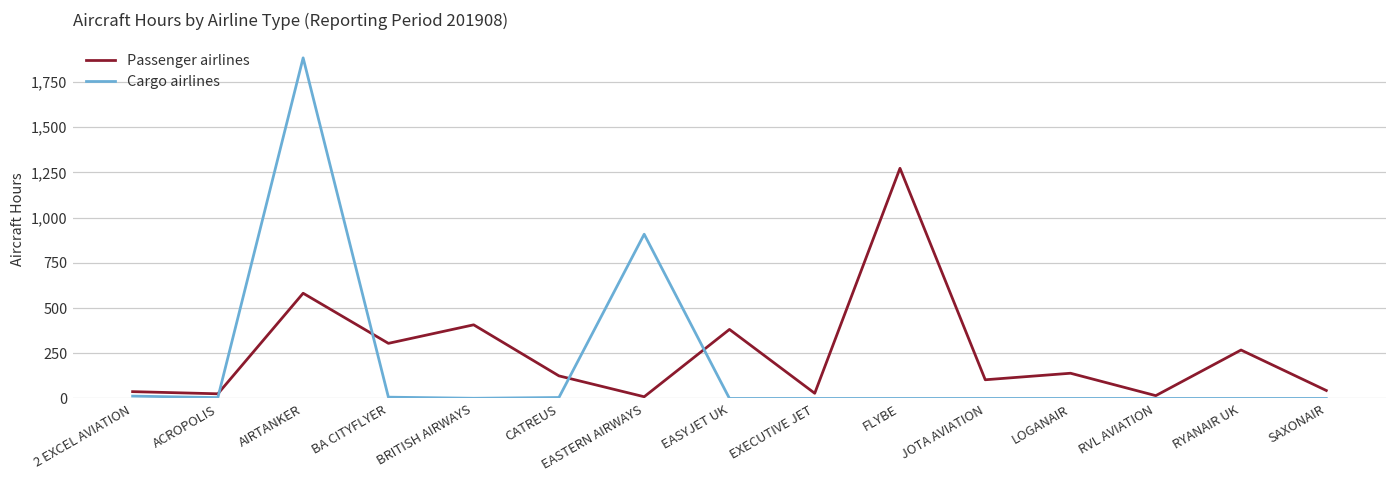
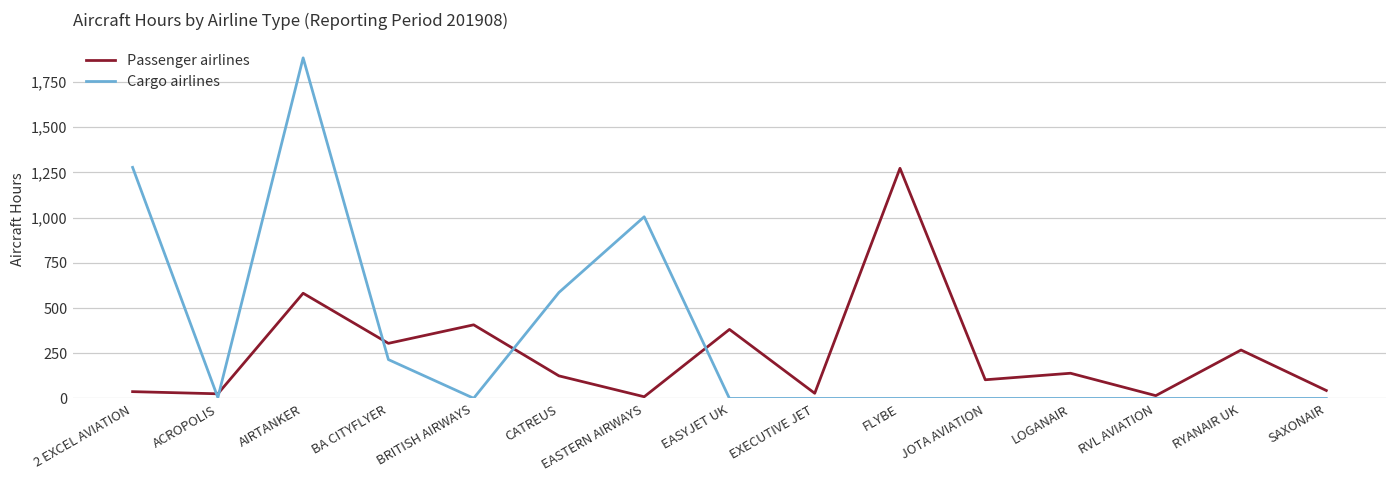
Cargo airlines, 2 EXCEL AVIATION: 10 -> 1,280
Cargo airlines, BA CITYFLYER: 10 -> 220
Cargo airlines, CATREUS: 10 -> 590
Cargo airlines, EASTERN AIRWAYS: 910 -> 1,000
